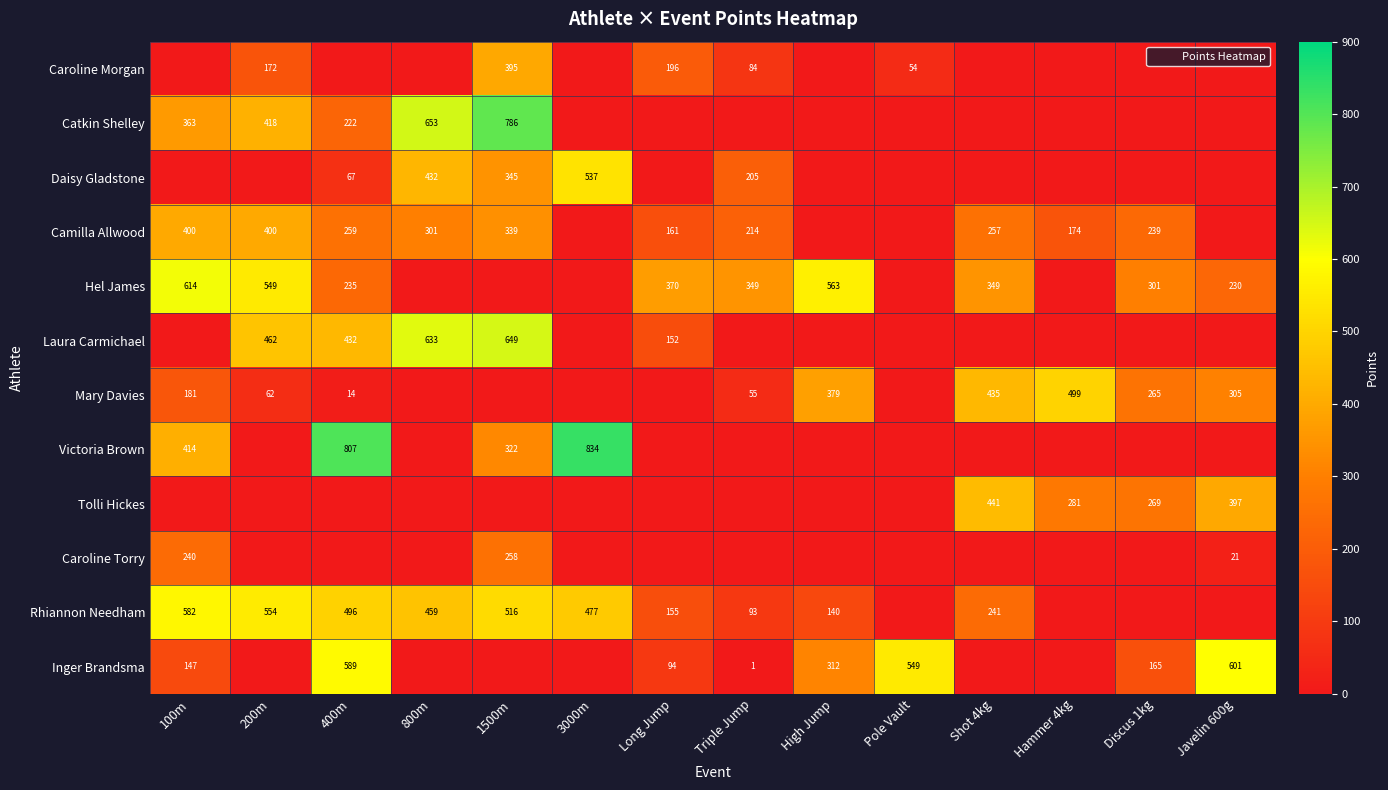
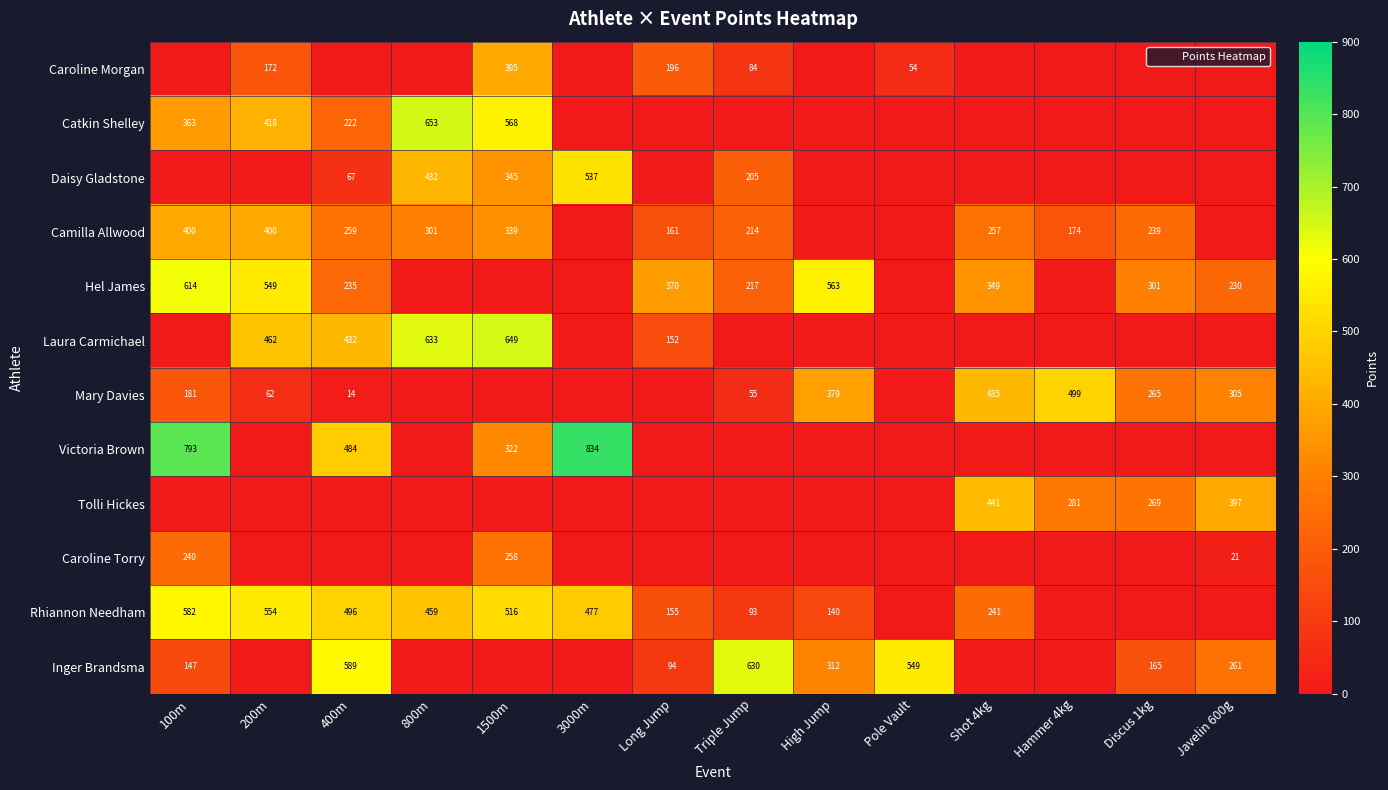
Catkin Shelley, 1500m: 786 -> 568
Hel James, Triple Jump: 349 -> 217
Victoria Brown, 100m: 414 -> 793
Victoria Brown, 400m: 807 -> 484
Inger Brandsma, Triple Jump: 1 -> 630
Inger Brandsma, Javelin 600g: 601 -> 261
